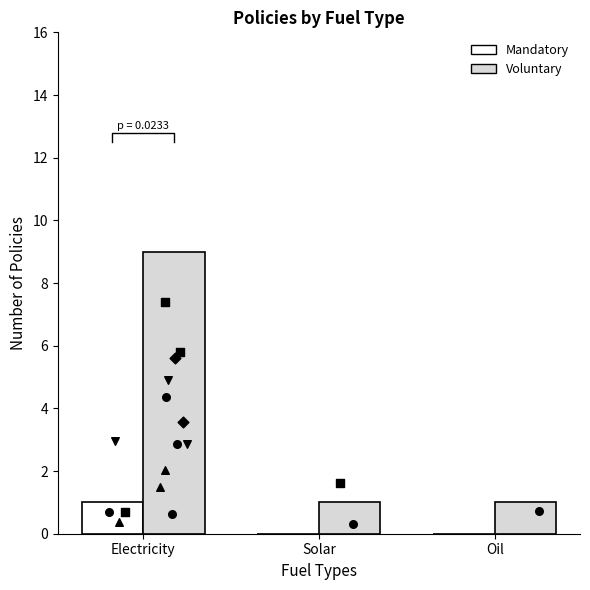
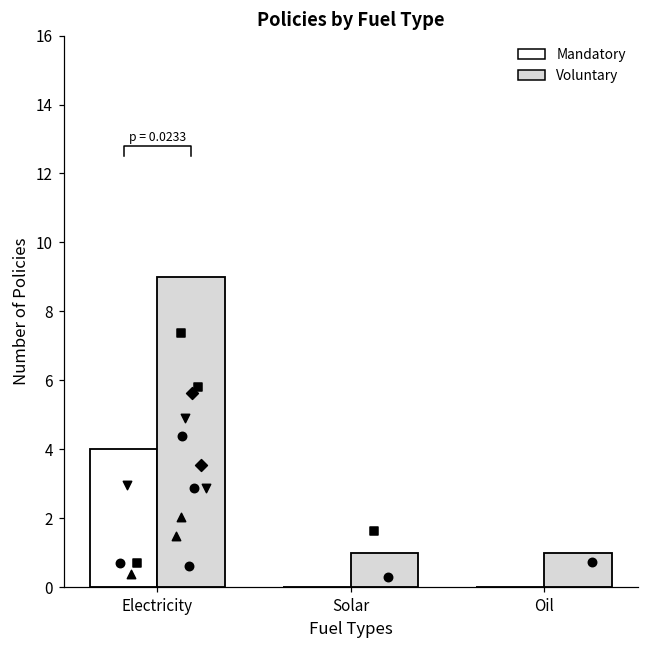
Mandatory, Electricity: 1 -> 4
